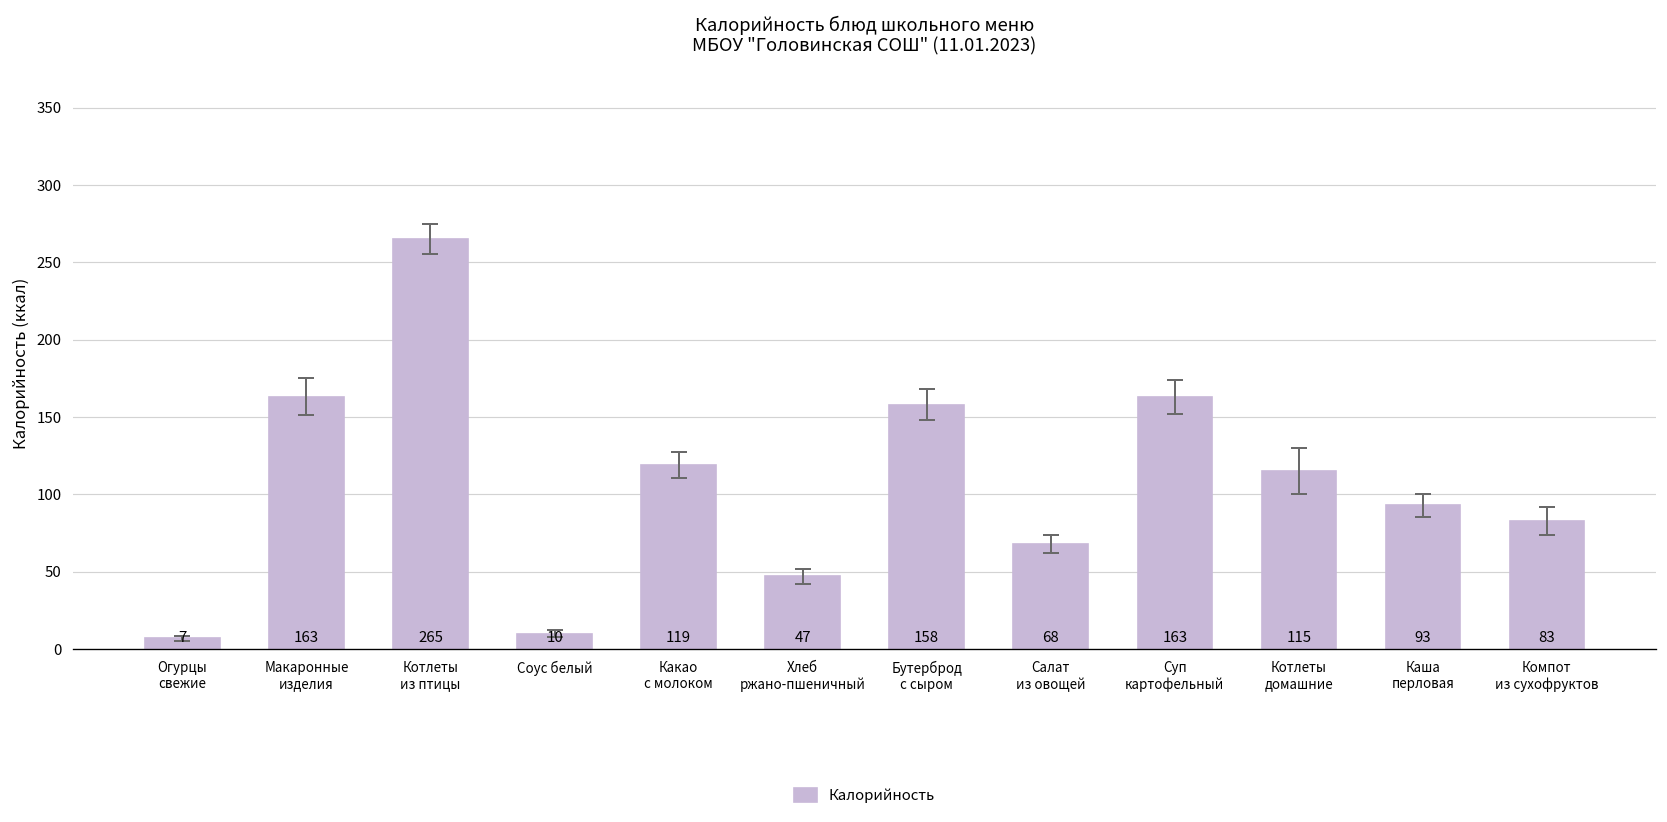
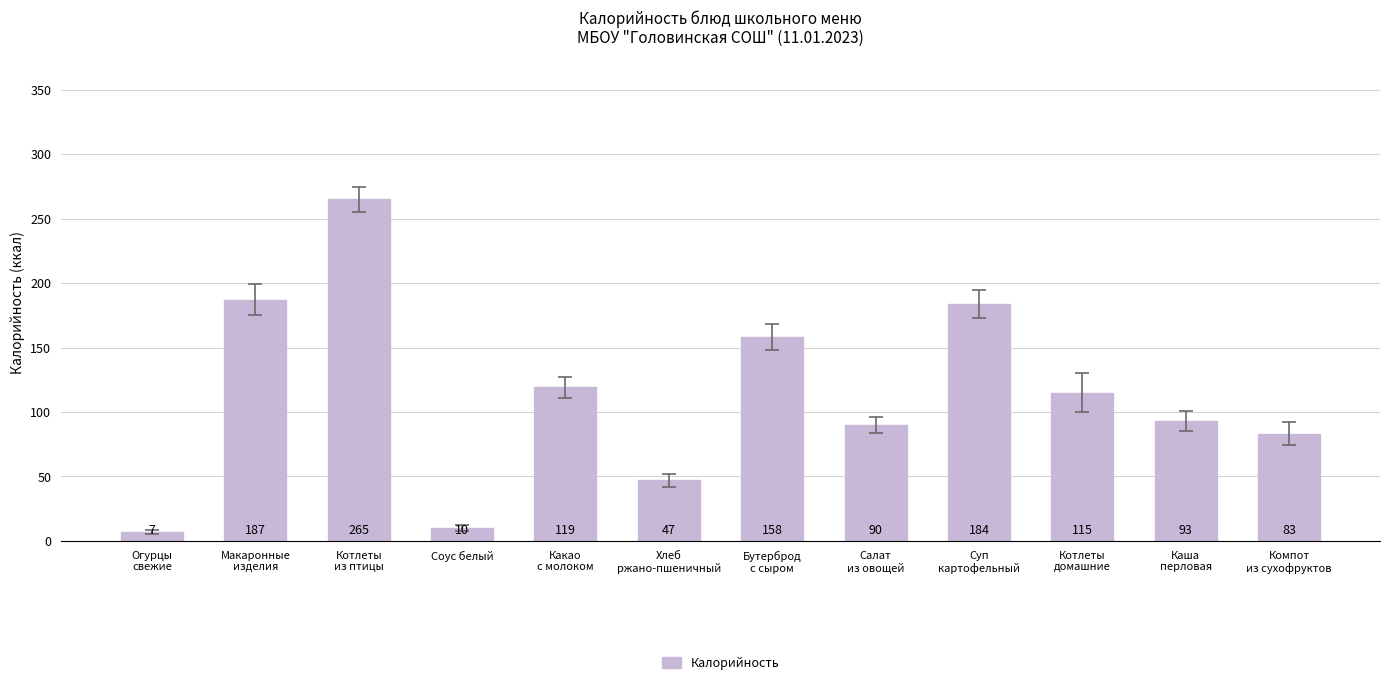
Калорийность, Макаронные изделия: 163 -> 187
Калорийность, Салат из овощей: 68 -> 90
Калорийность, Суп картофельный: 163 -> 184
